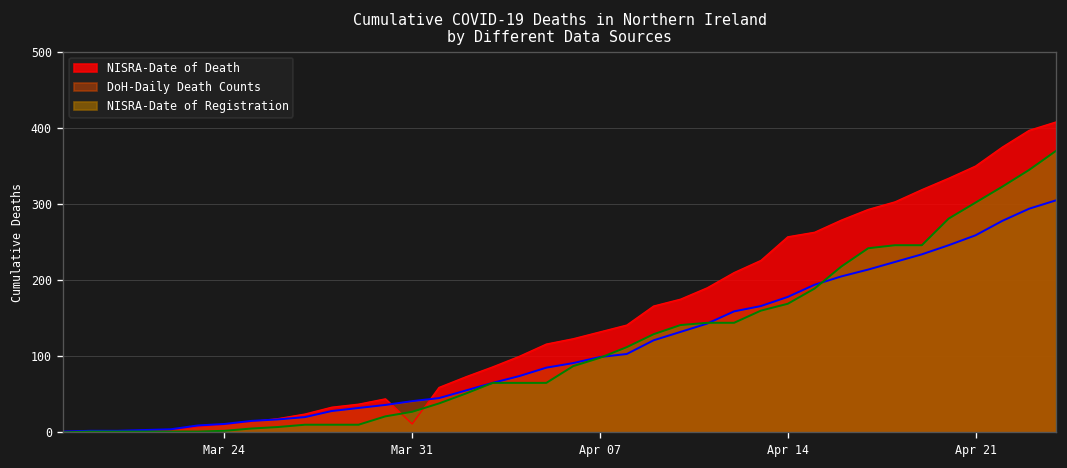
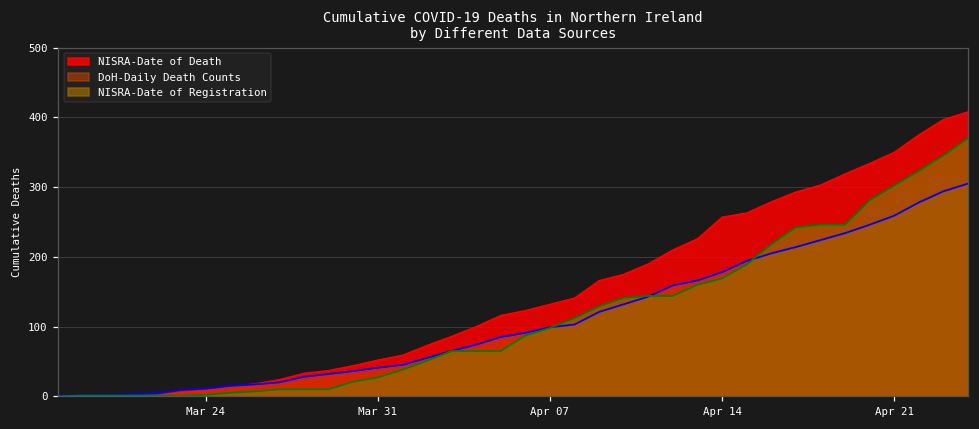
NISRA-Date of Death, Mar 31: 10 -> 50
